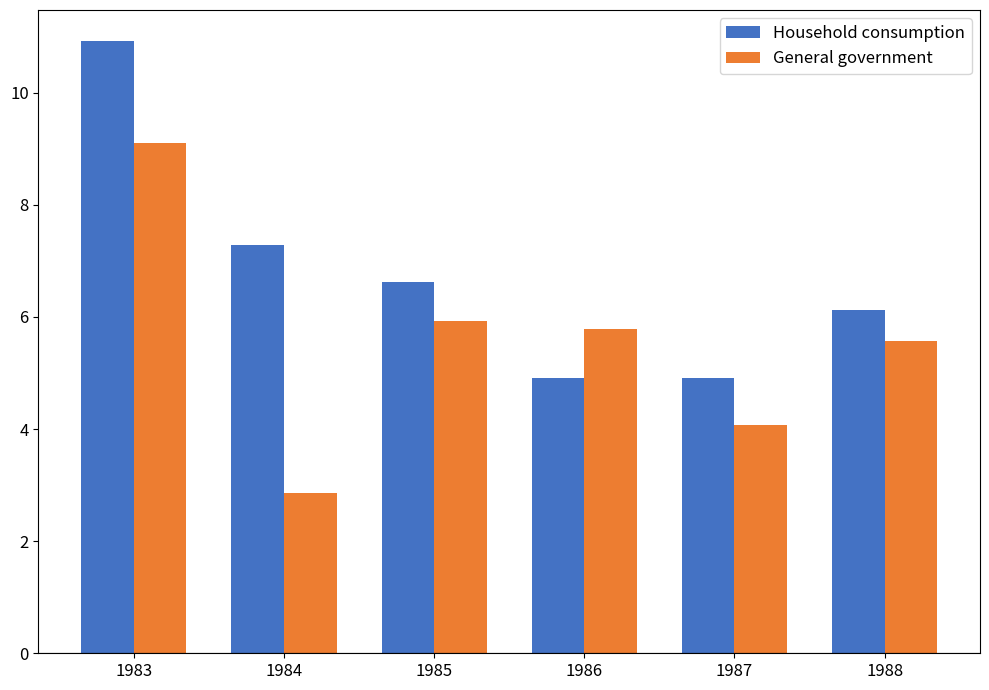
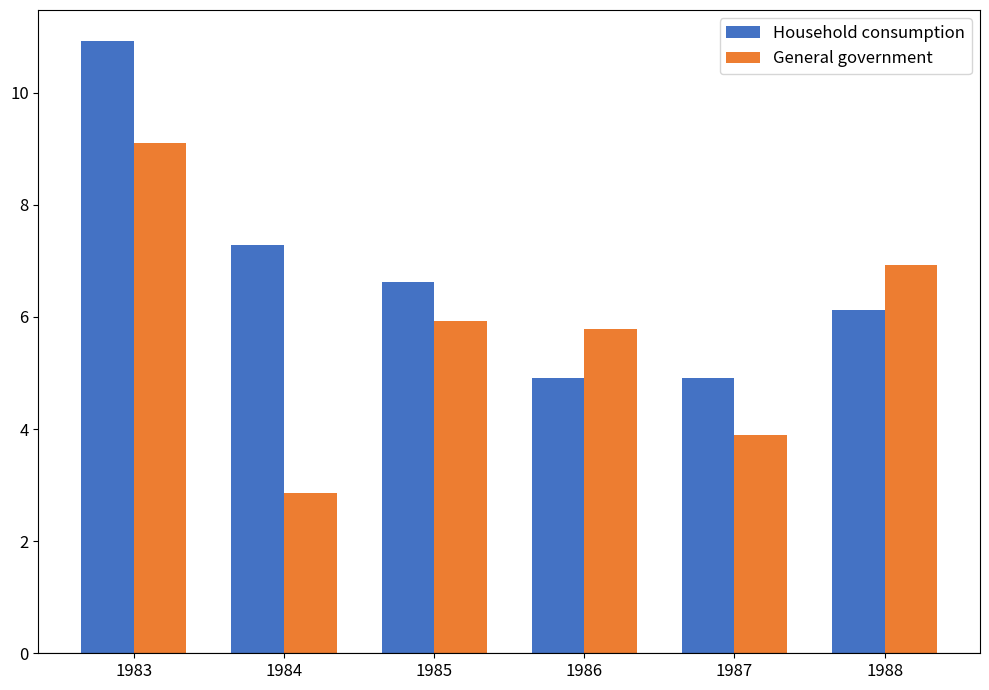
General government, 1987: 4.1 -> 3.9
General government, 1988: 5.6 -> 6.9
